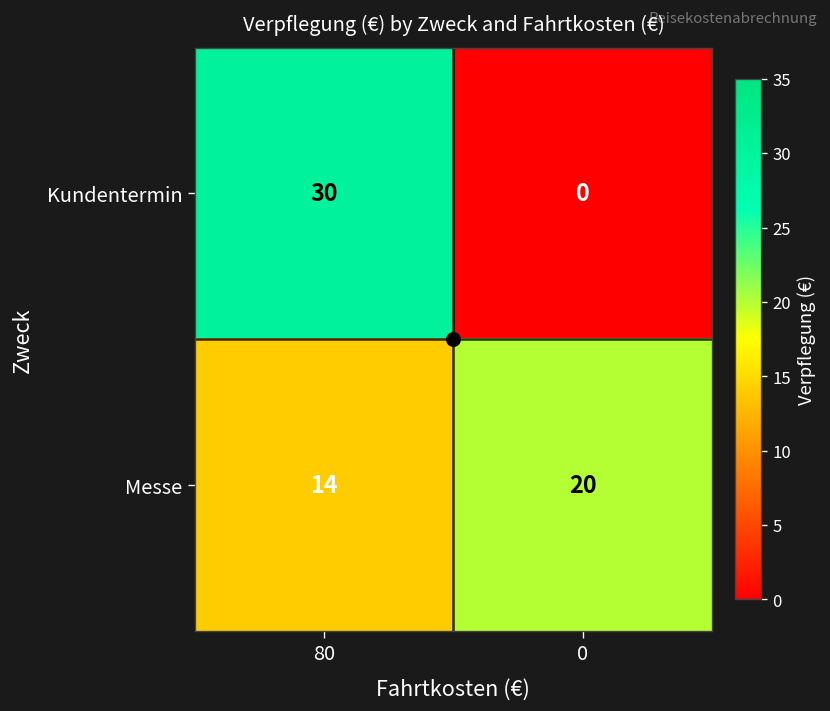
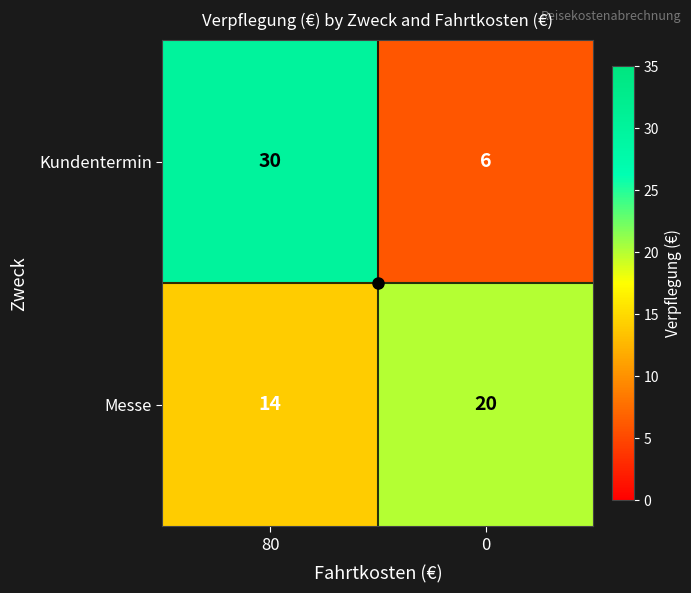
Kundentermin, 0: 0 -> 6
